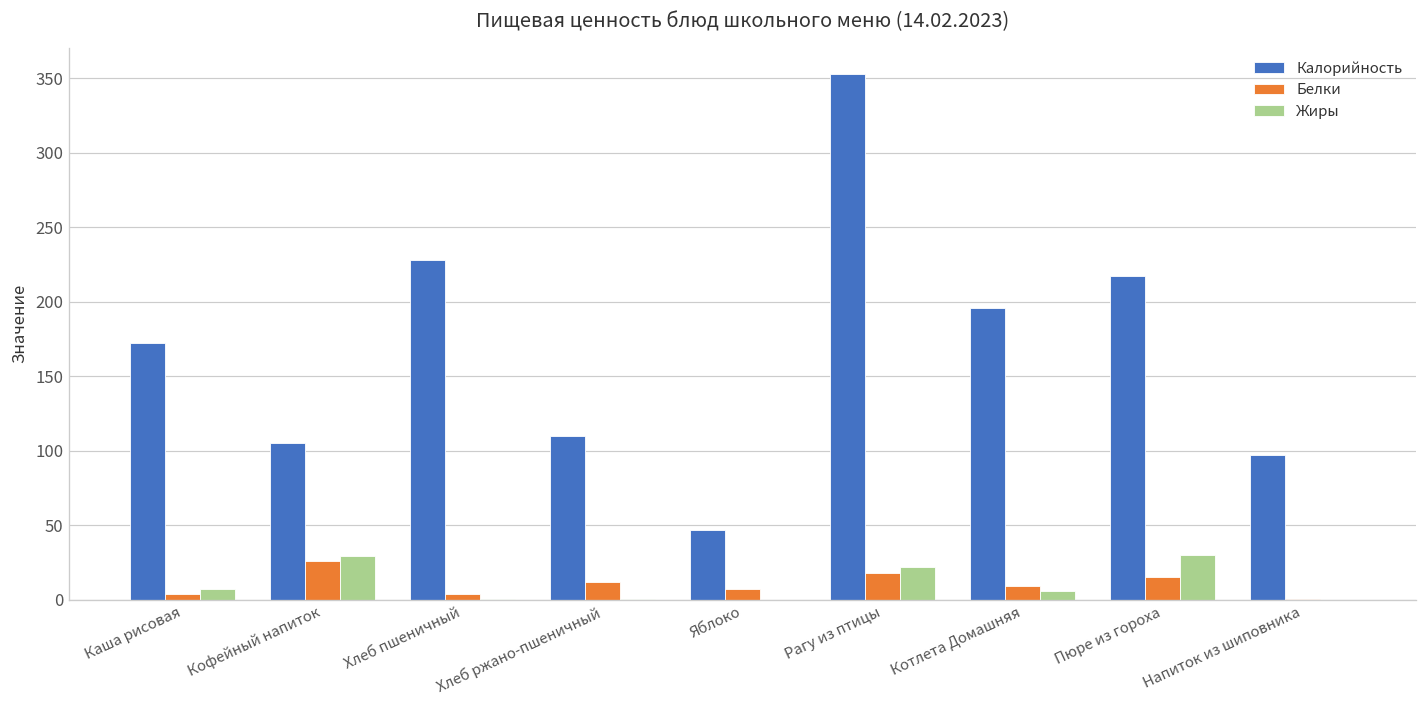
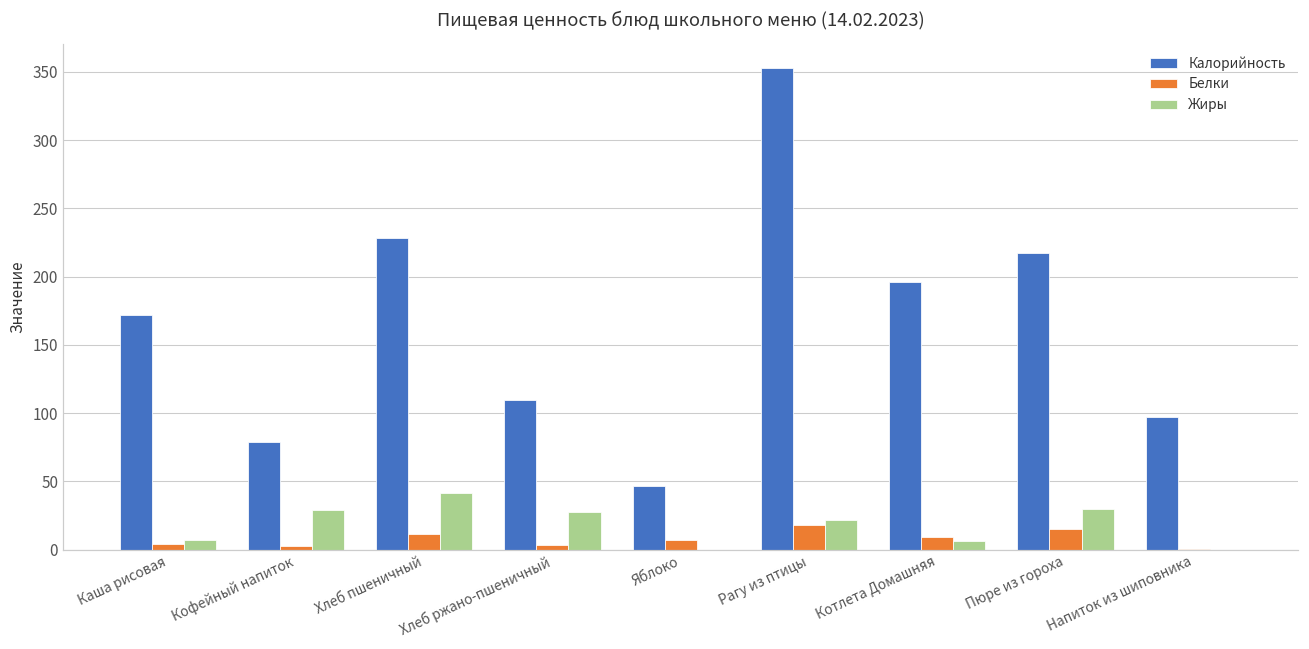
Калорийность, Кофейный напиток: 105 -> 79
Белки, Кофейный напиток: 26 -> 3
Белки, Хлеб пшеничный: 4 -> 11
Жиры, Хлеб пшеничный: 0 -> 42
Белки, Хлеб ржано-пшеничный: 12 -> 3
Жиры, Хлеб ржано-пшеничный: 1 -> 27
